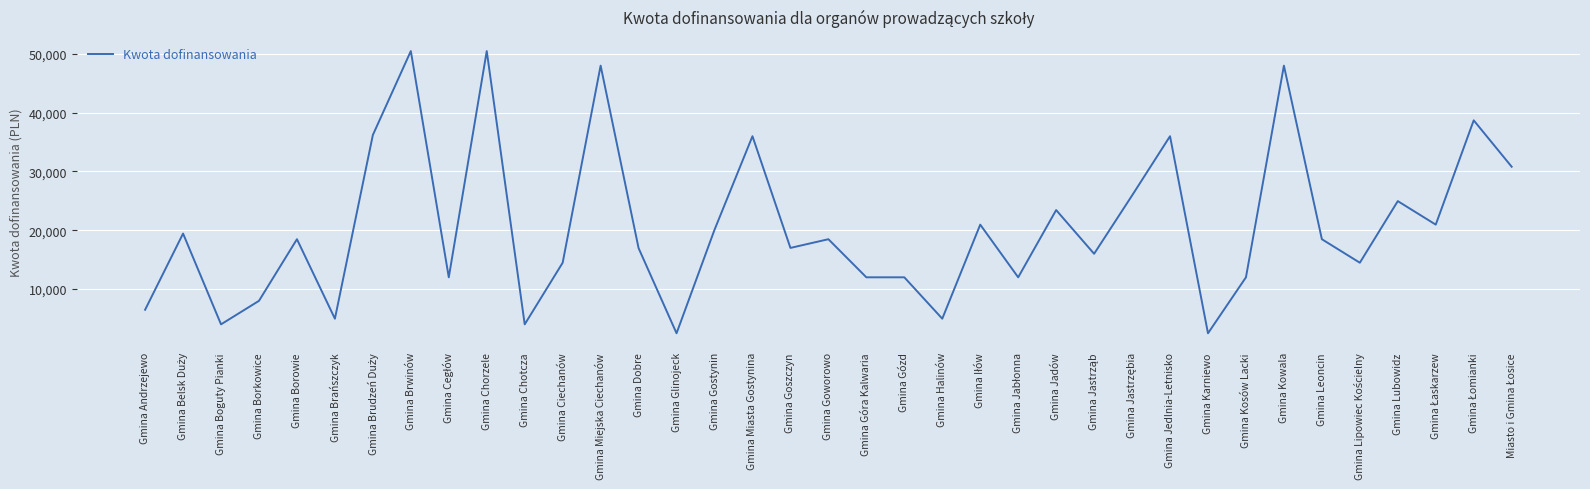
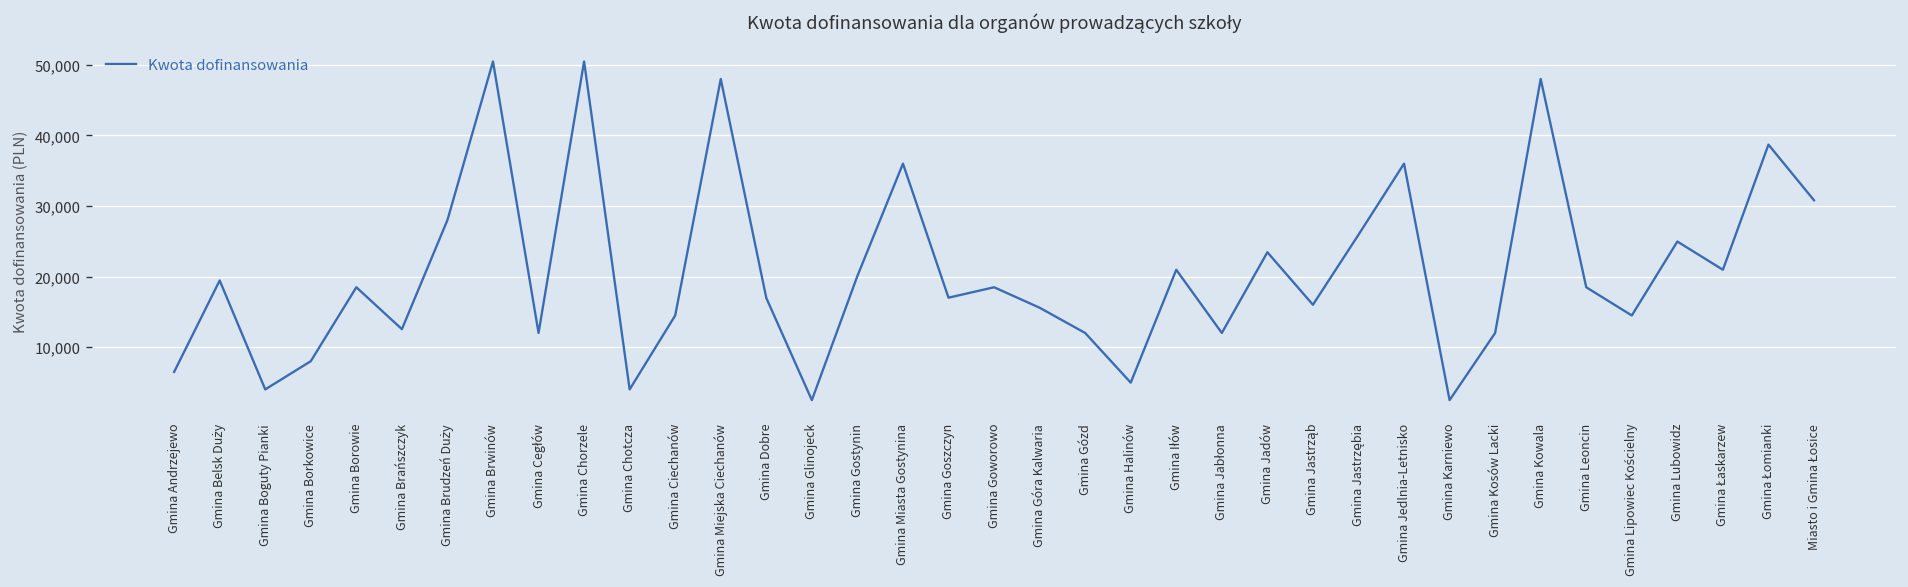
Gmina Brańszczyk: 5,000 -> 13,000
Gmina Brudzeń Duży: 36,000 -> 28,000
Gmina Góra Kalwaria: 12,000 -> 16,000
